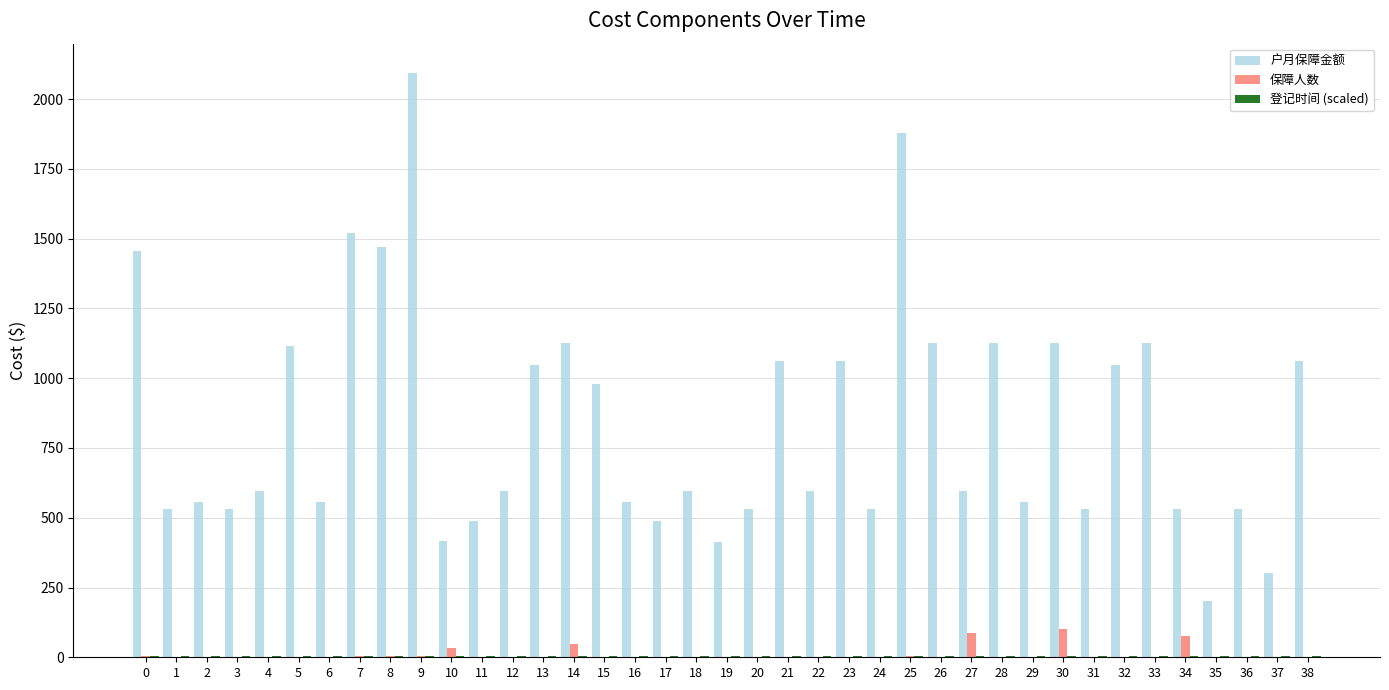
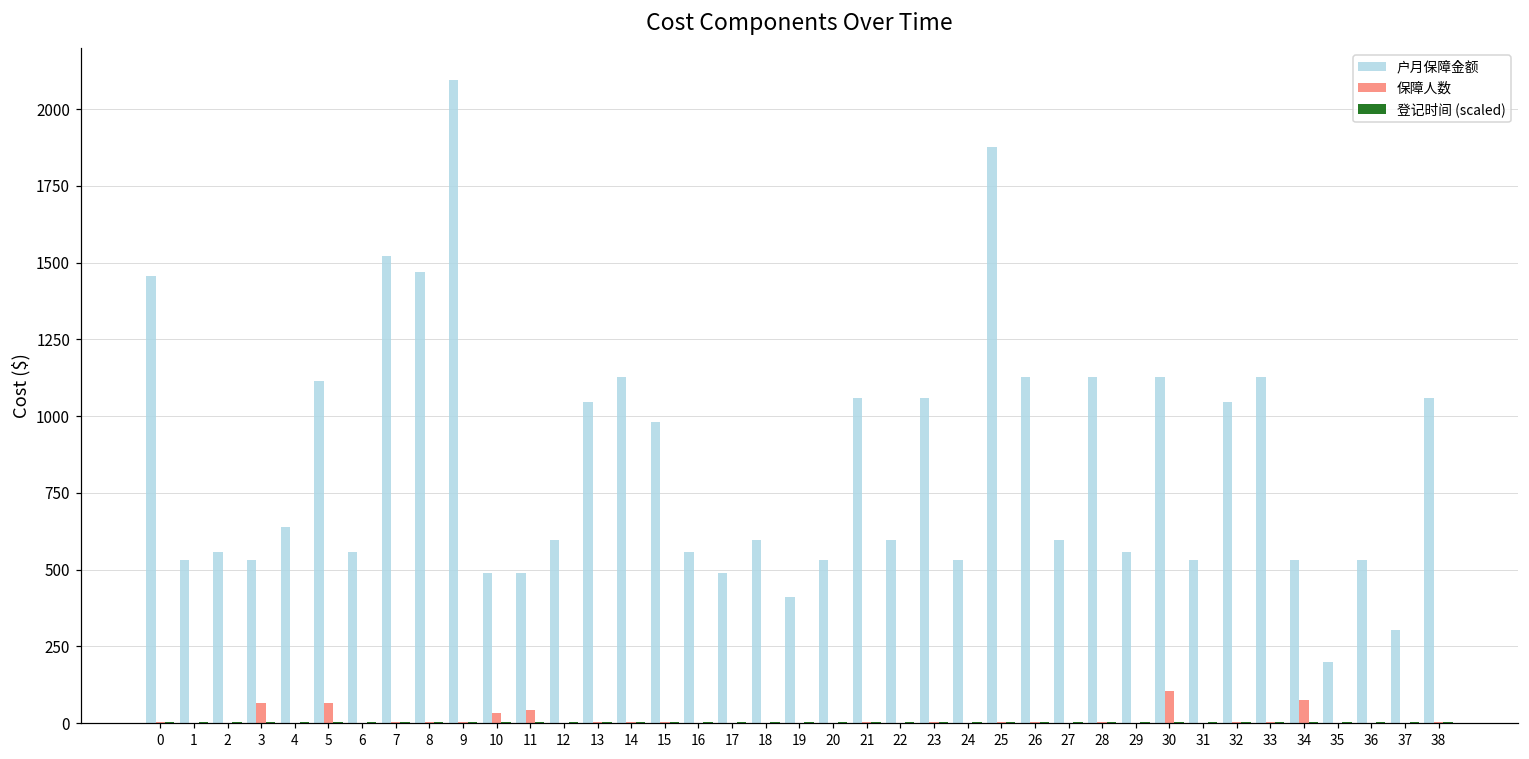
保障人数, 3: 0 -> 70
户月保障金额, 4: 600 -> 640
保障人数, 5: 0 -> 60
户月保障金额, 10: 420 -> 490
保障人数, 11: 0 -> 40
保障人数, 14: 50 -> 0
保障人数, 27: 90 -> 0
